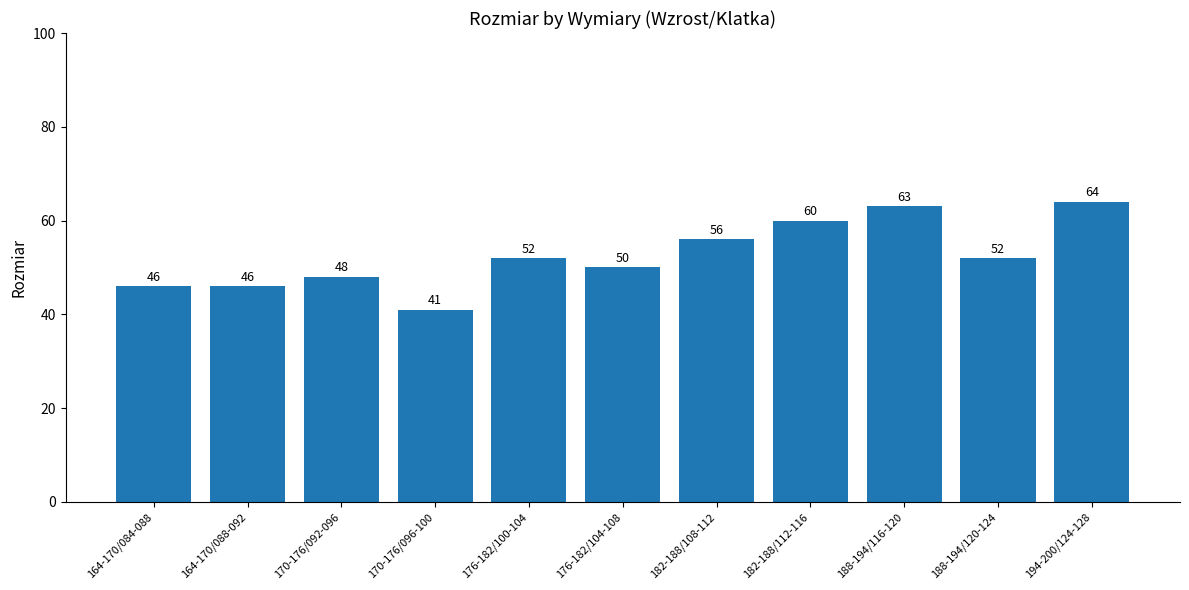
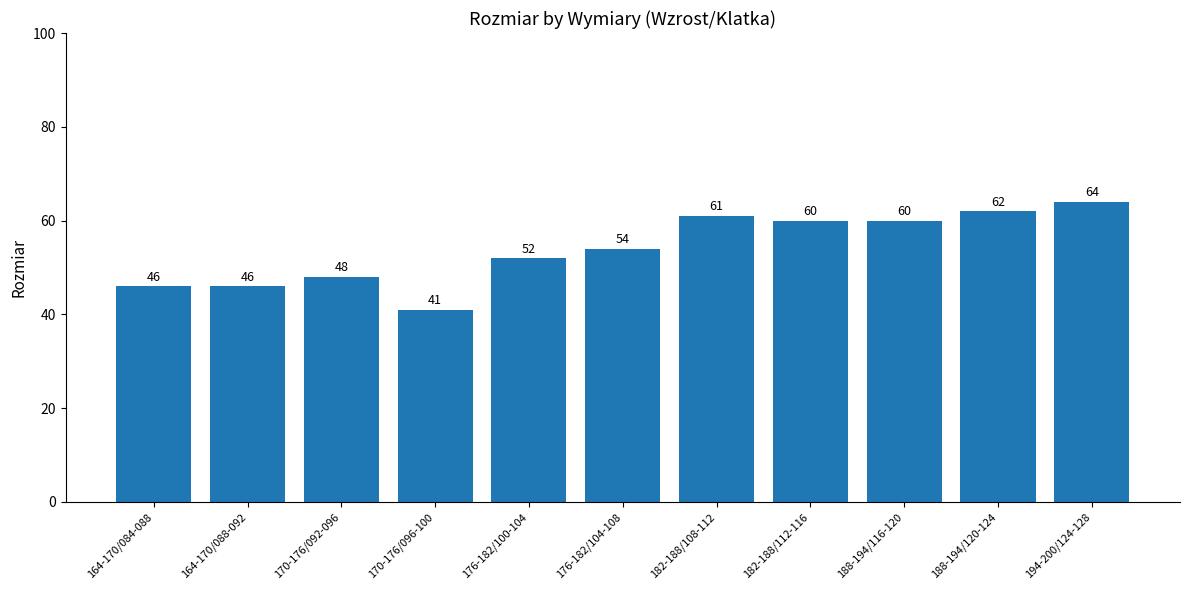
176-182/104-108: 50 -> 54
182-188/108-112: 56 -> 61
188-194/116-120: 63 -> 60
188-194/120-124: 52 -> 62
